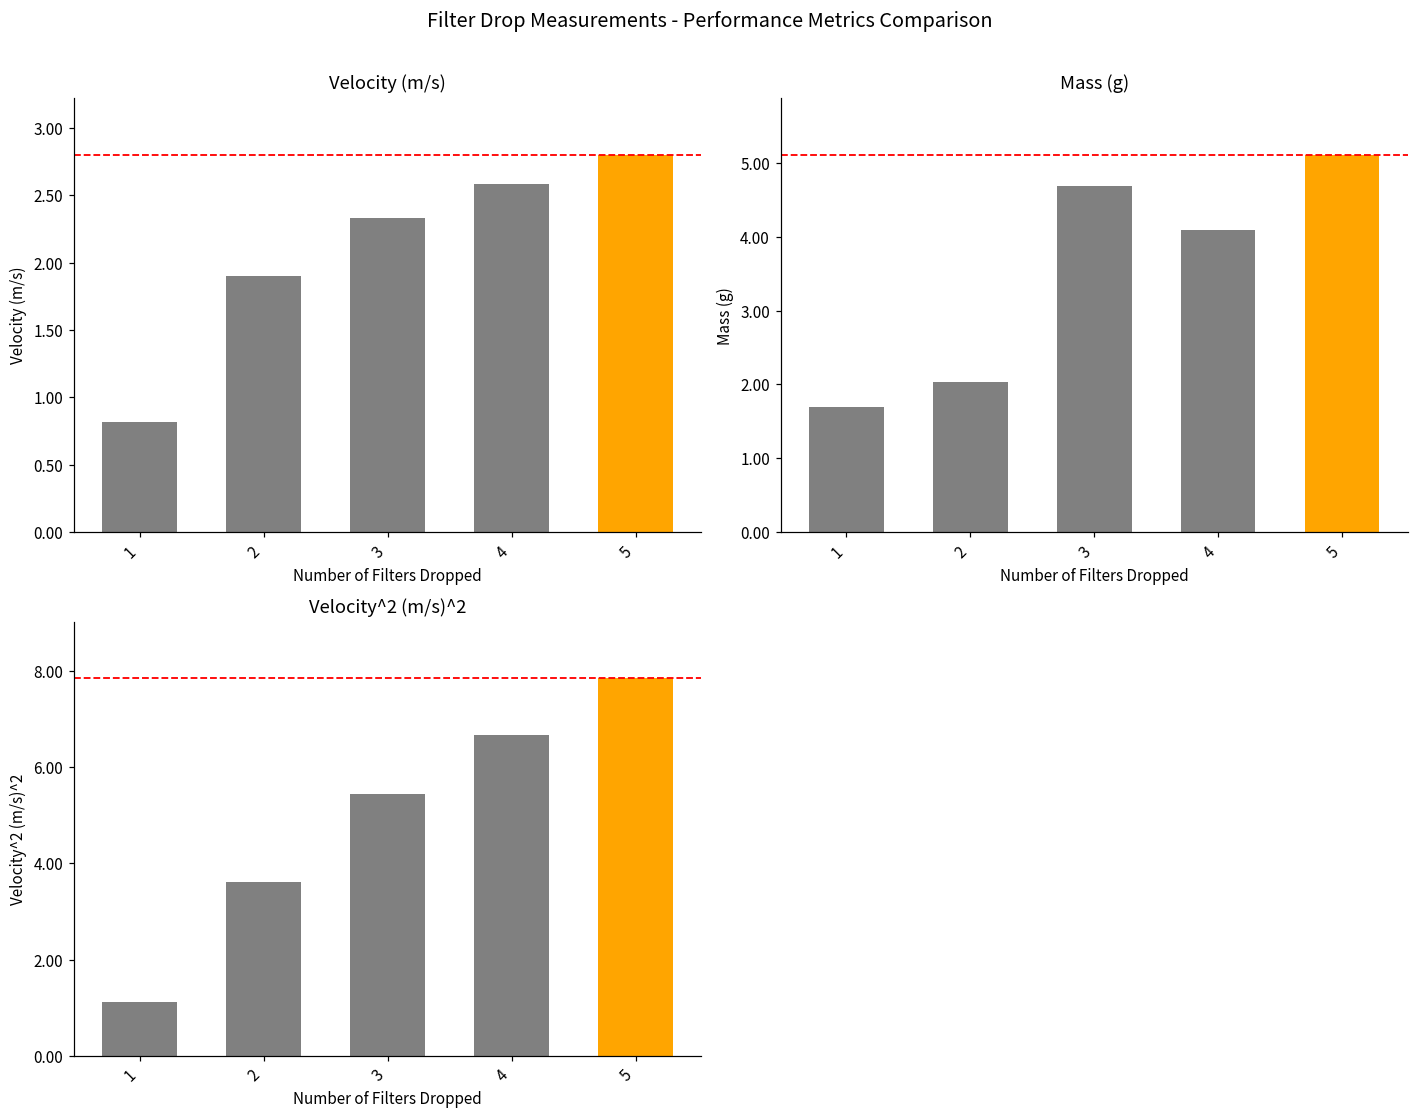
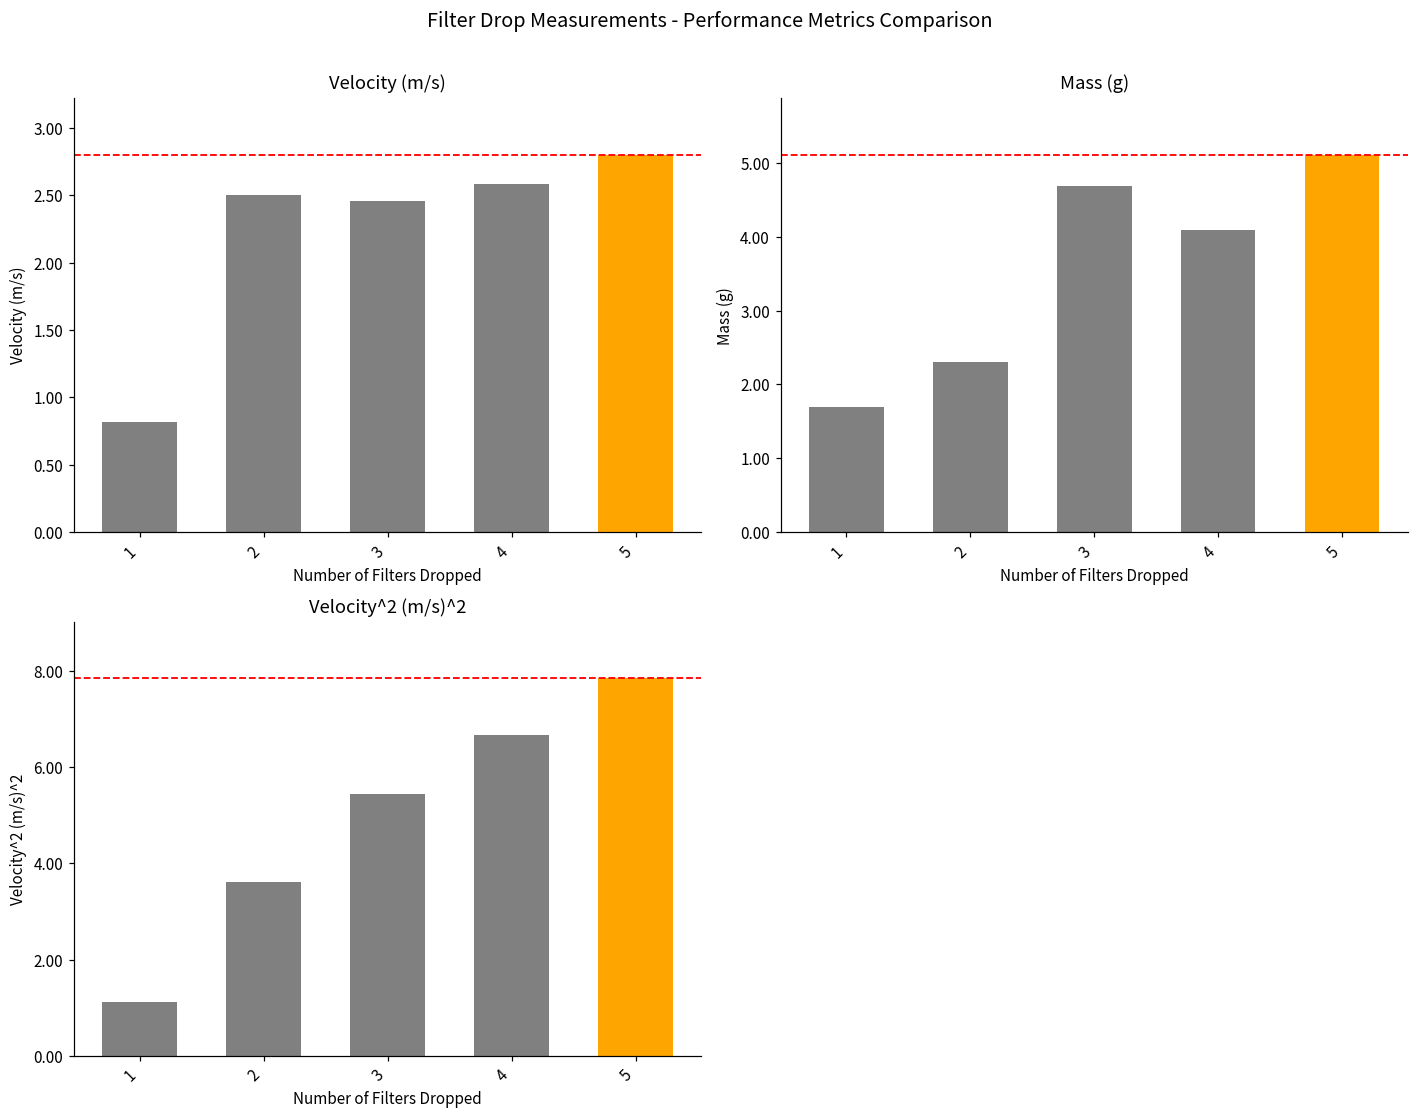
Velocity (m/s), 2: 1.9 -> 2.5
Velocity (m/s), 3: 2.33 -> 2.46
Mass (g), 2: 2.0 -> 2.3
